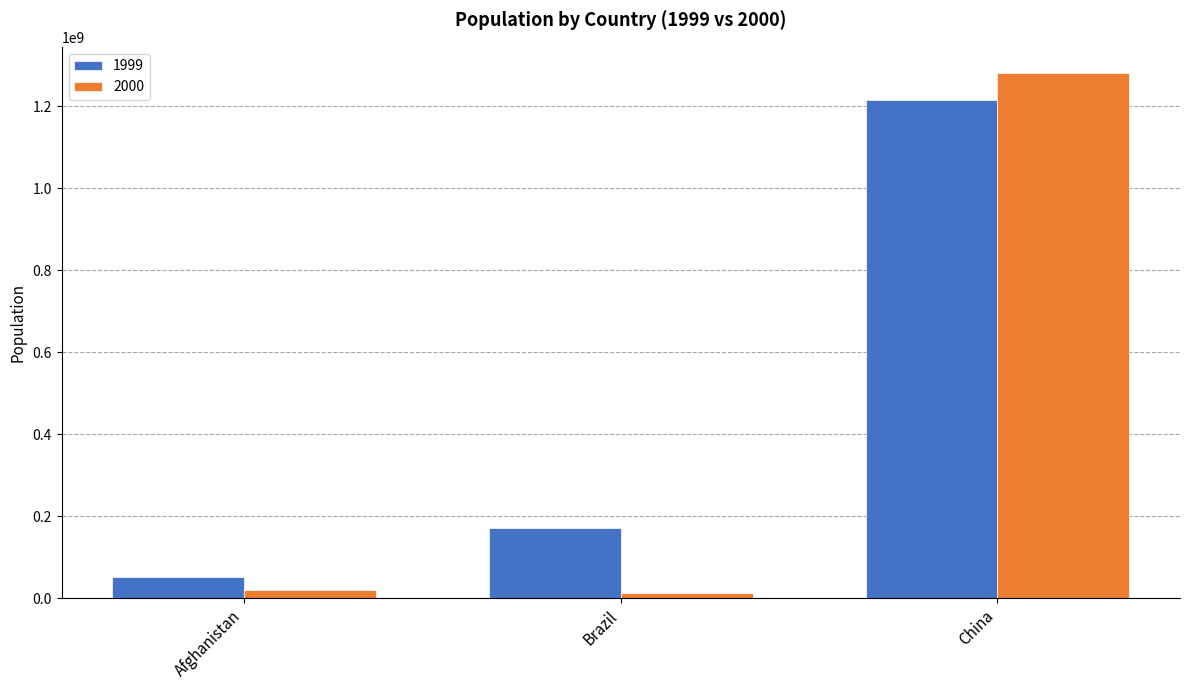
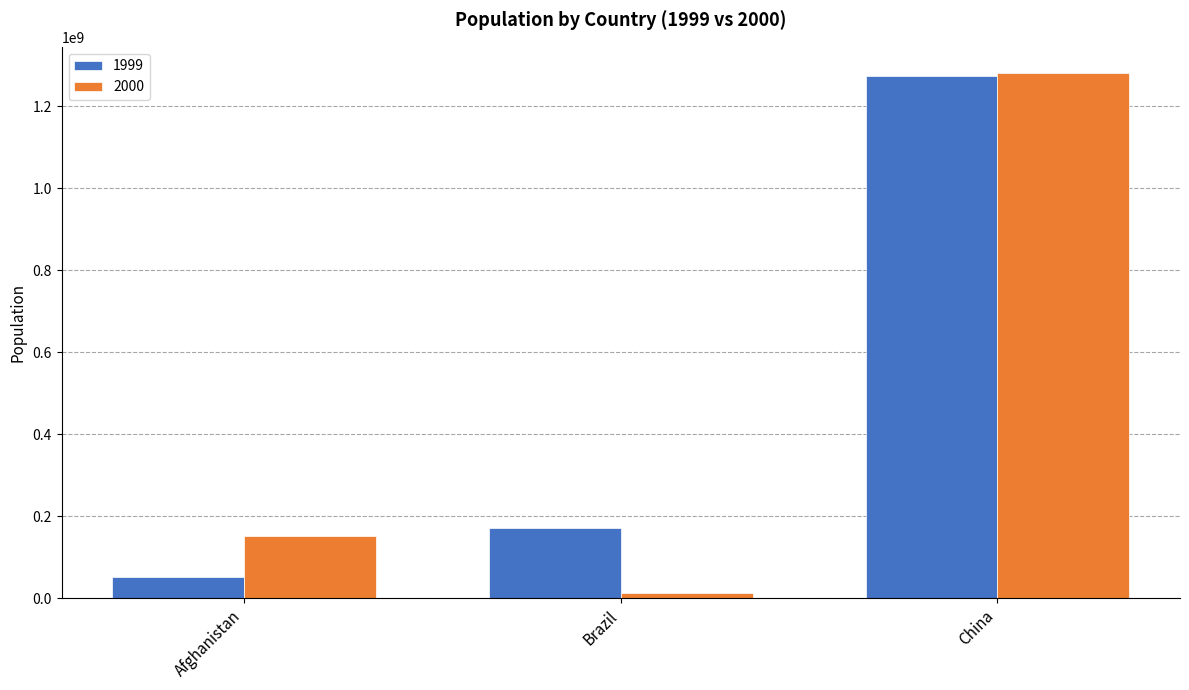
2000, Afghanistan: 20000000 -> 150000000
1999, China: 1210000000 -> 1270000000
